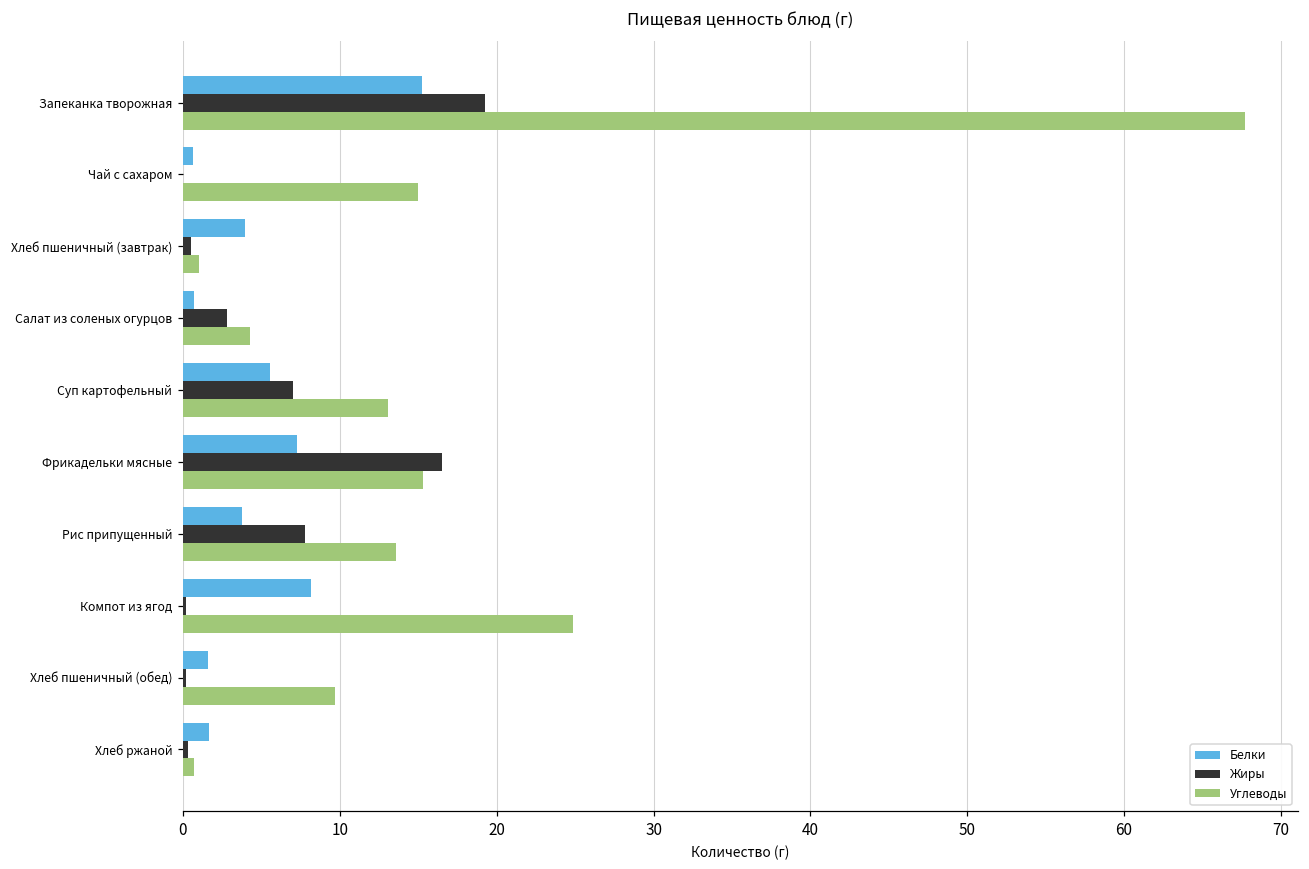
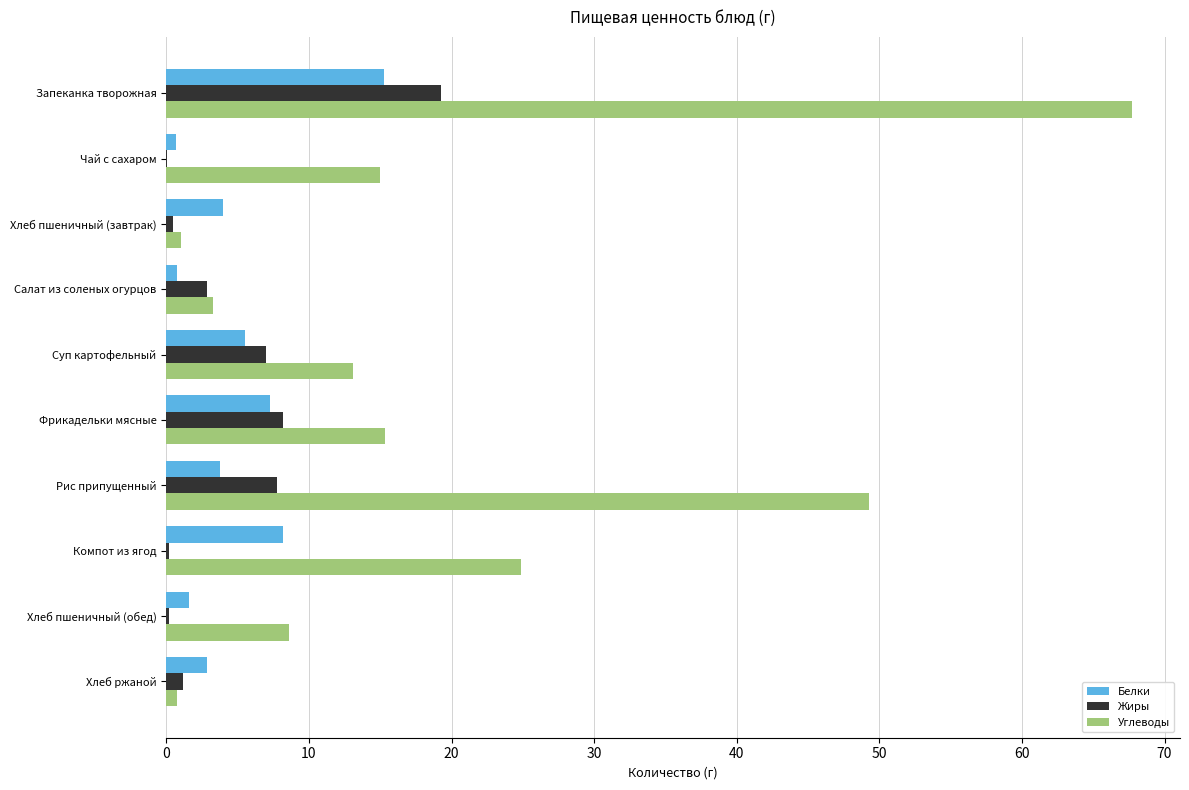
Углеводы, Салат из соленых огурцов: 4.3 -> 3.3
Жиры, Фрикадельки мясные: 16.5 -> 8.2
Углеводы, Рис припущенный: 13.6 -> 49.3
Углеводы, Хлеб пшеничный (обед): 9.7 -> 8.6
Белки, Хлеб ржаной: 1.7 -> 2.8
Жиры, Хлеб ржаной: 0.3 -> 1.2
